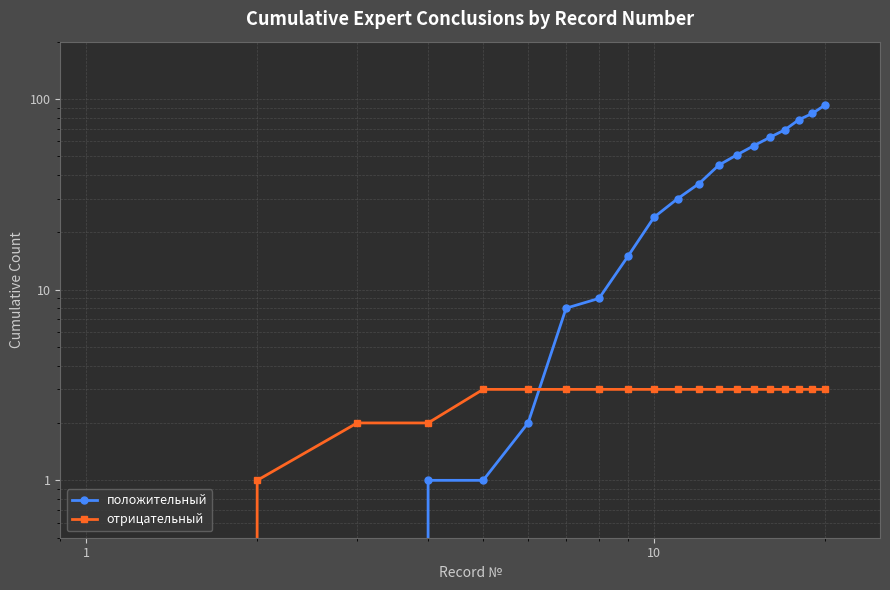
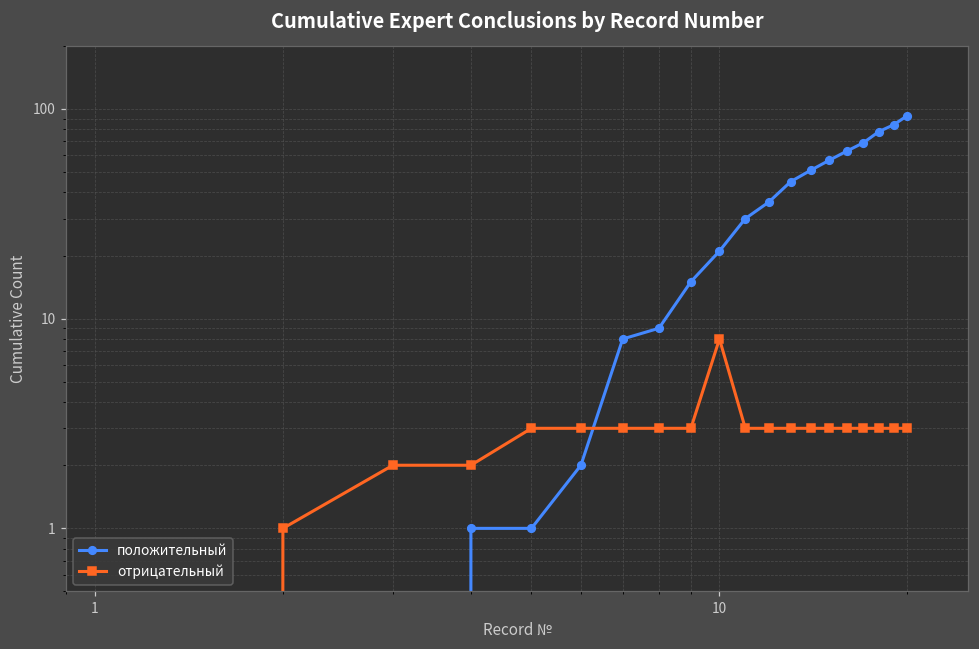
положительный, 10: 24 -> 21
отрицательный, 10: 3 -> 8
